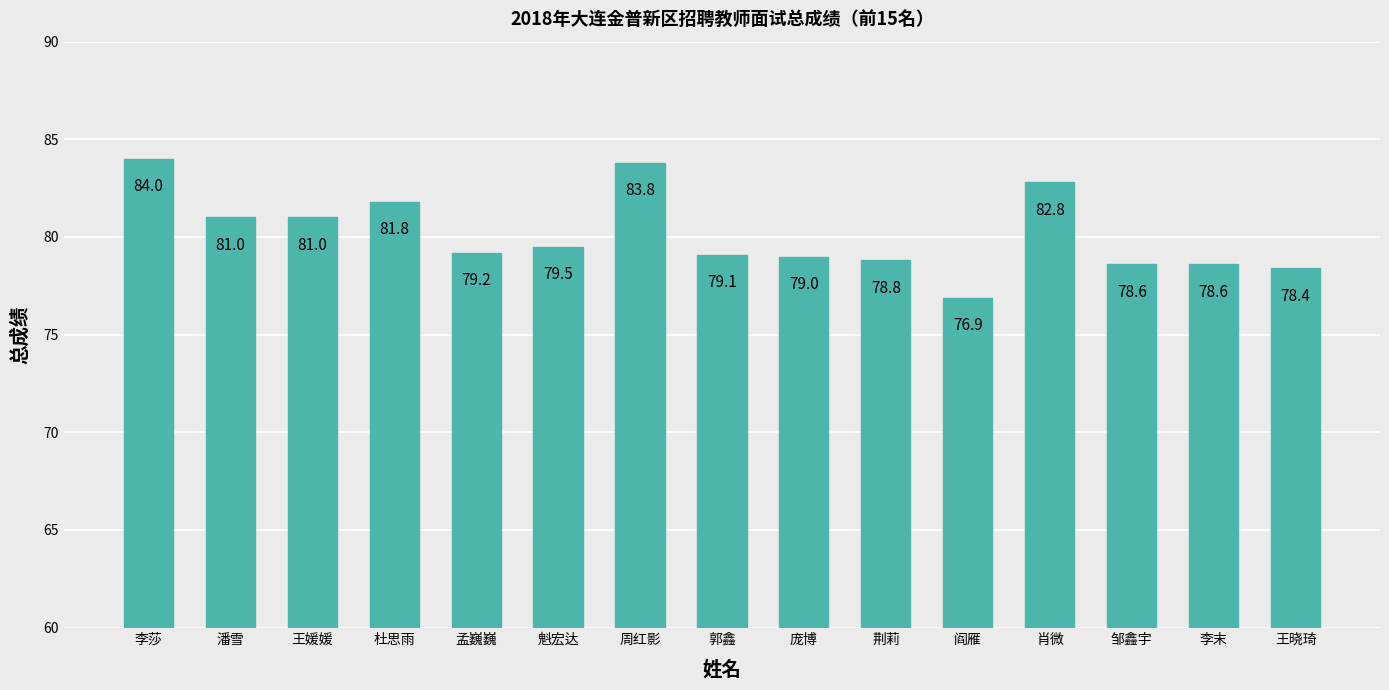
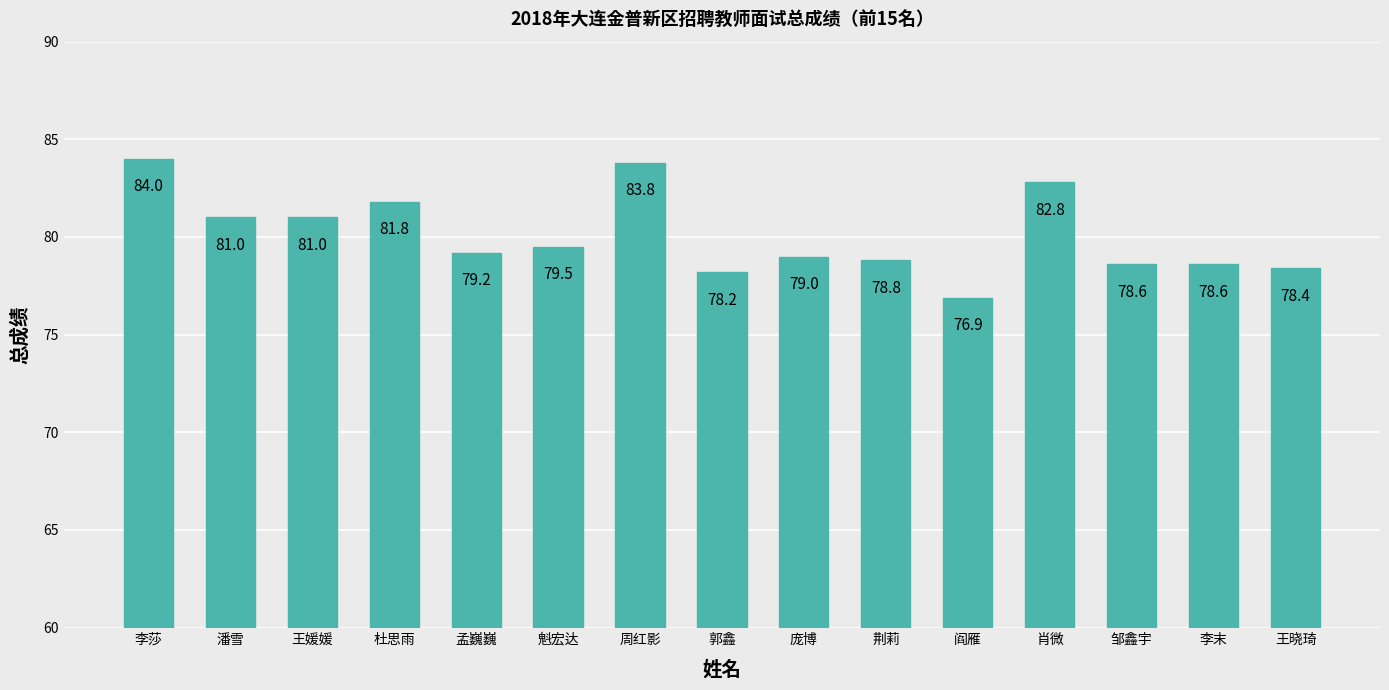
郭鑫: 79.1 -> 78.2
